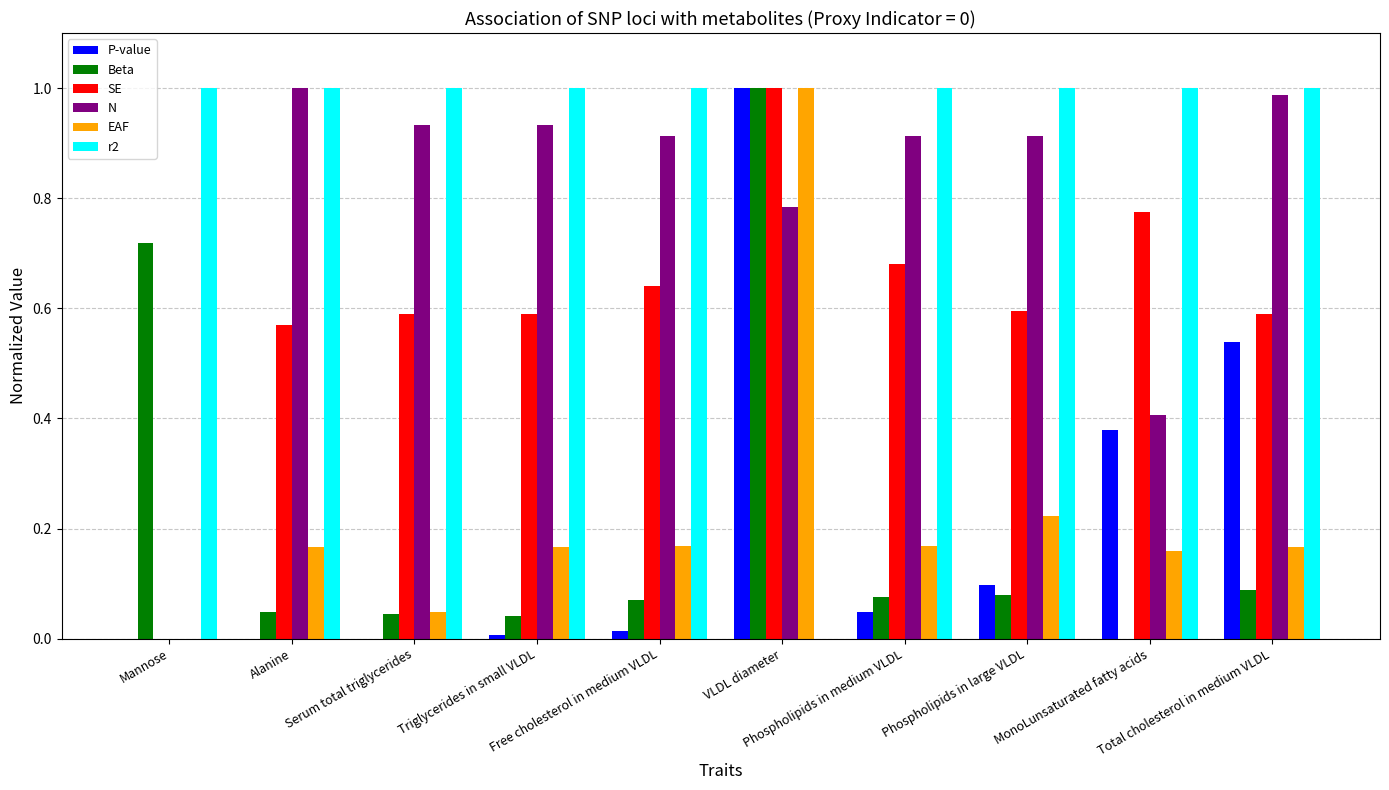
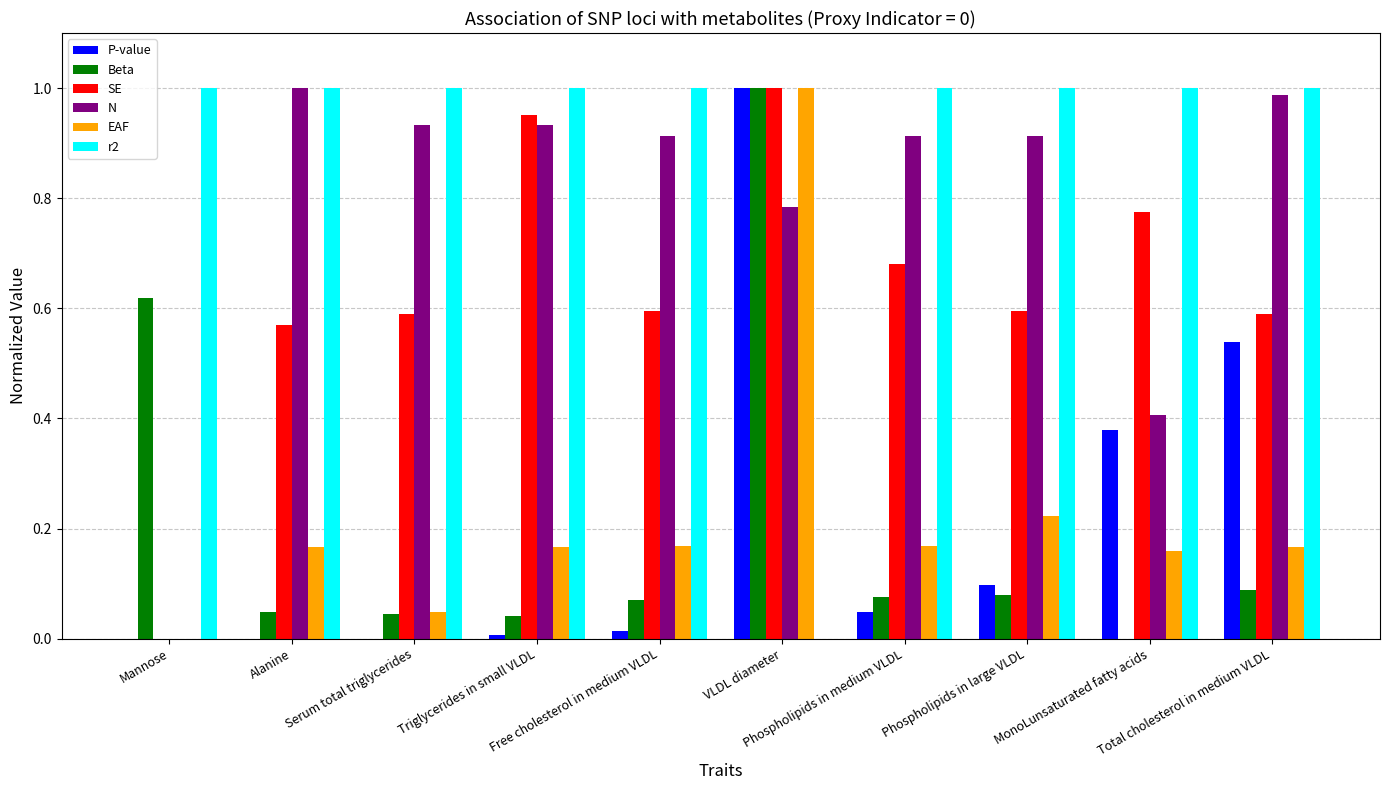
Beta, Mannose: 0.72 -> 0.62
SE, Triglycerides in small VLDL: 0.59 -> 0.95
SE, Free cholesterol in medium VLDL: 0.64 -> 0.59
